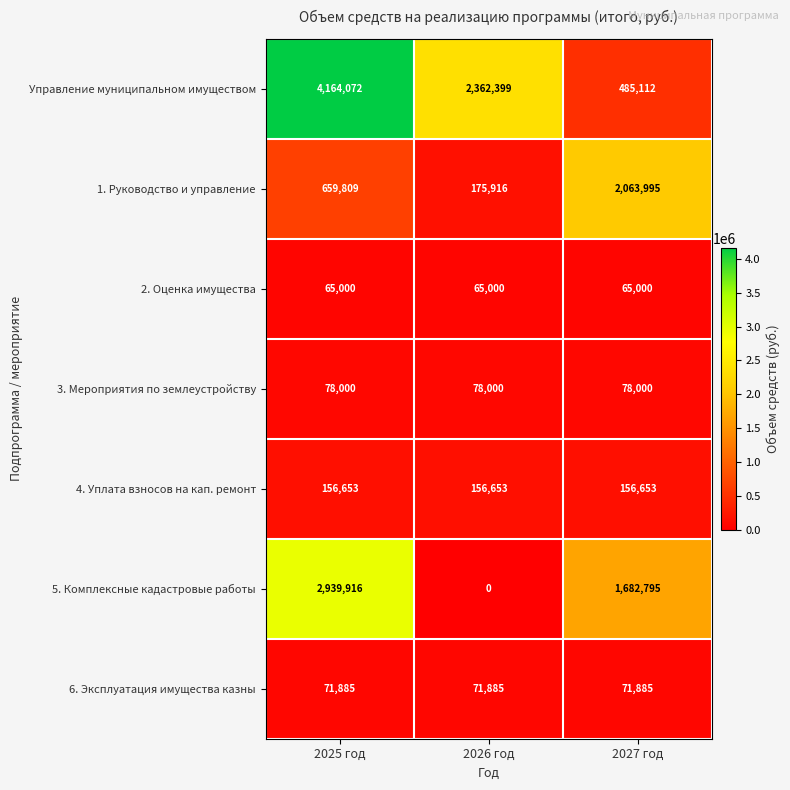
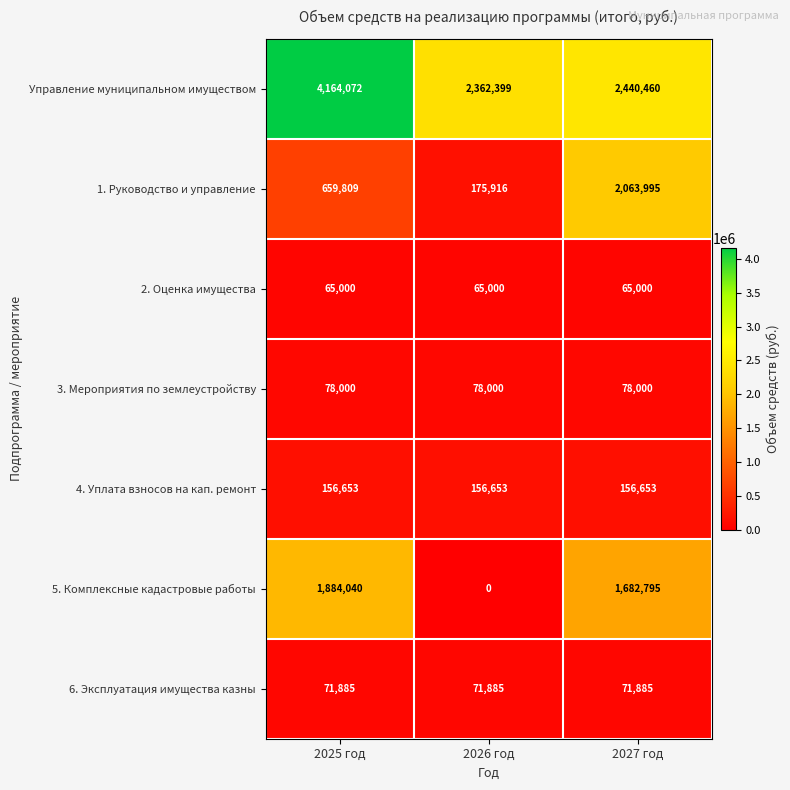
Управление муниципальном имуществом, 2027 год: 485,112 -> 2,440,460
5. Комплексные кадастровые работы, 2025 год: 2,939,916 -> 1,884,040
